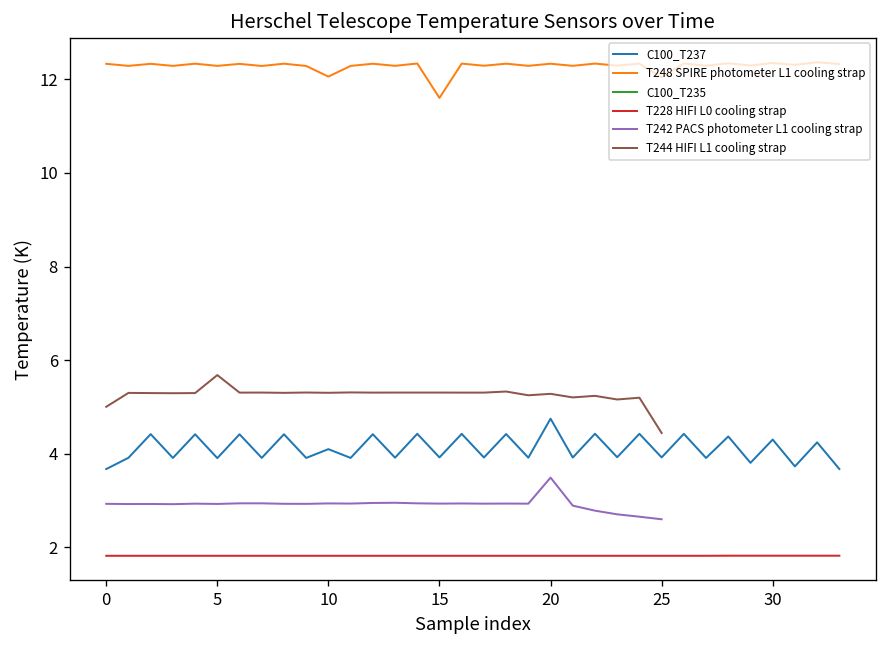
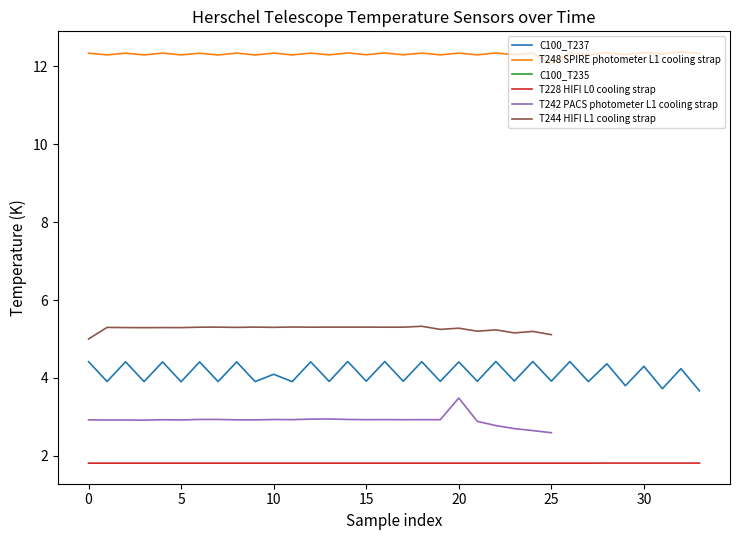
C100_T237, 0: 3.7 -> 4.4
T244 HIFI L1 cooling strap, 5: 5.7 -> 5.3
T248 SPIRE photometer L1 cooling strap, 10: 12.1 -> 12.3
T248 SPIRE photometer L1 cooling strap, 15: 11.6 -> 12.3
C100_T237, 20: 4.7 -> 4.4
T244 HIFI L1 cooling strap, 25: 4.4 -> 5.1
